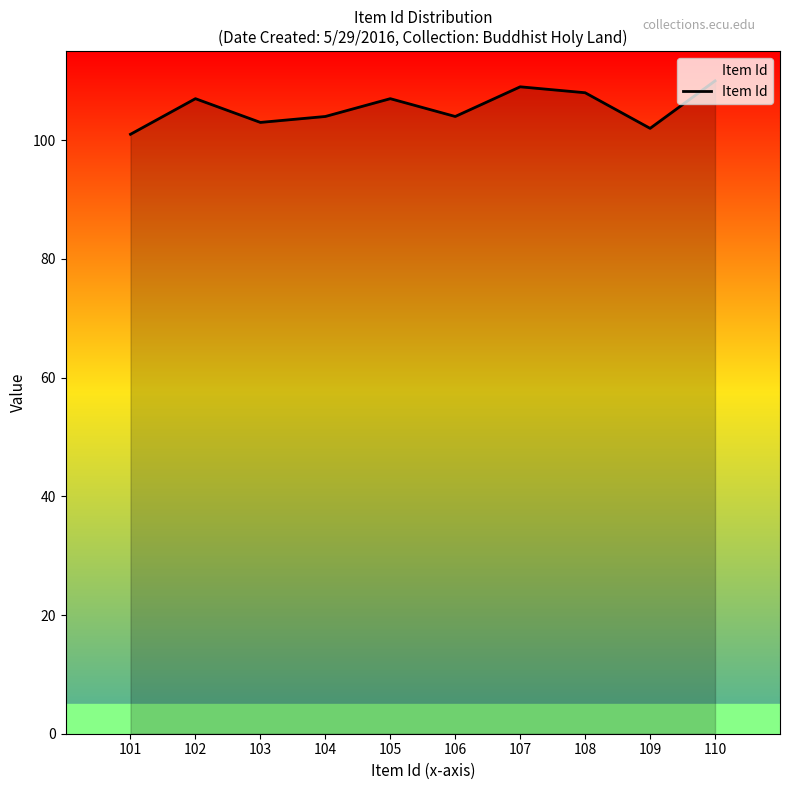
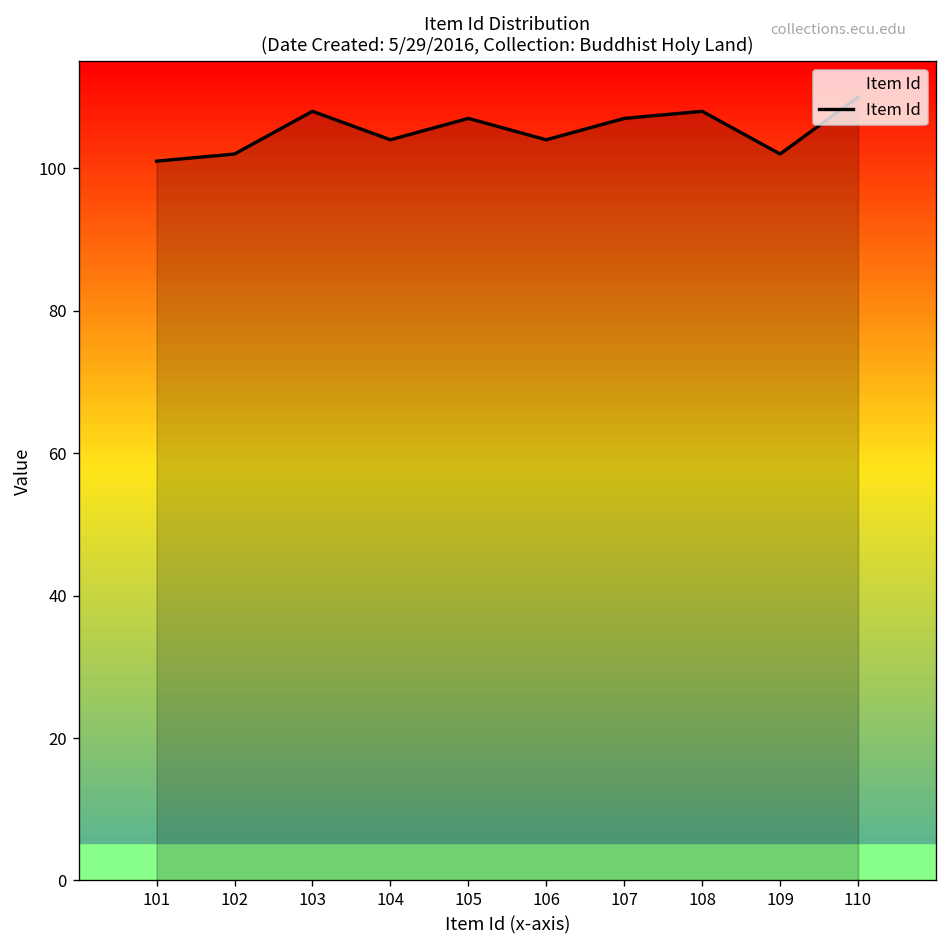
102: 107 -> 102
103: 103 -> 108
107: 109 -> 107
